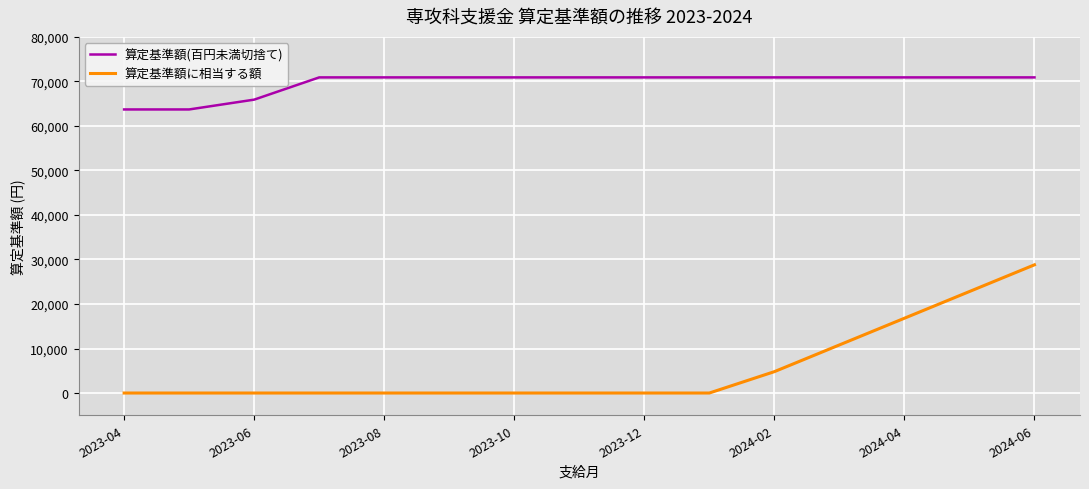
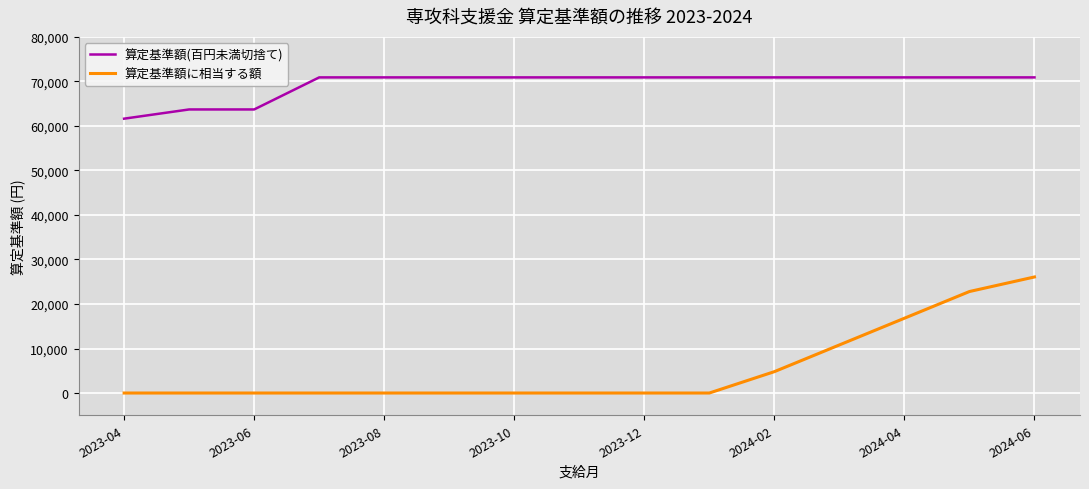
算定基準額(百円未満切捨て), 2023-04: 64,000 -> 62,000
算定基準額(百円未満切捨て), 2023-06: 66,000 -> 64,000
算定基準額に相当する額, 2024-06: 29,000 -> 26,000
